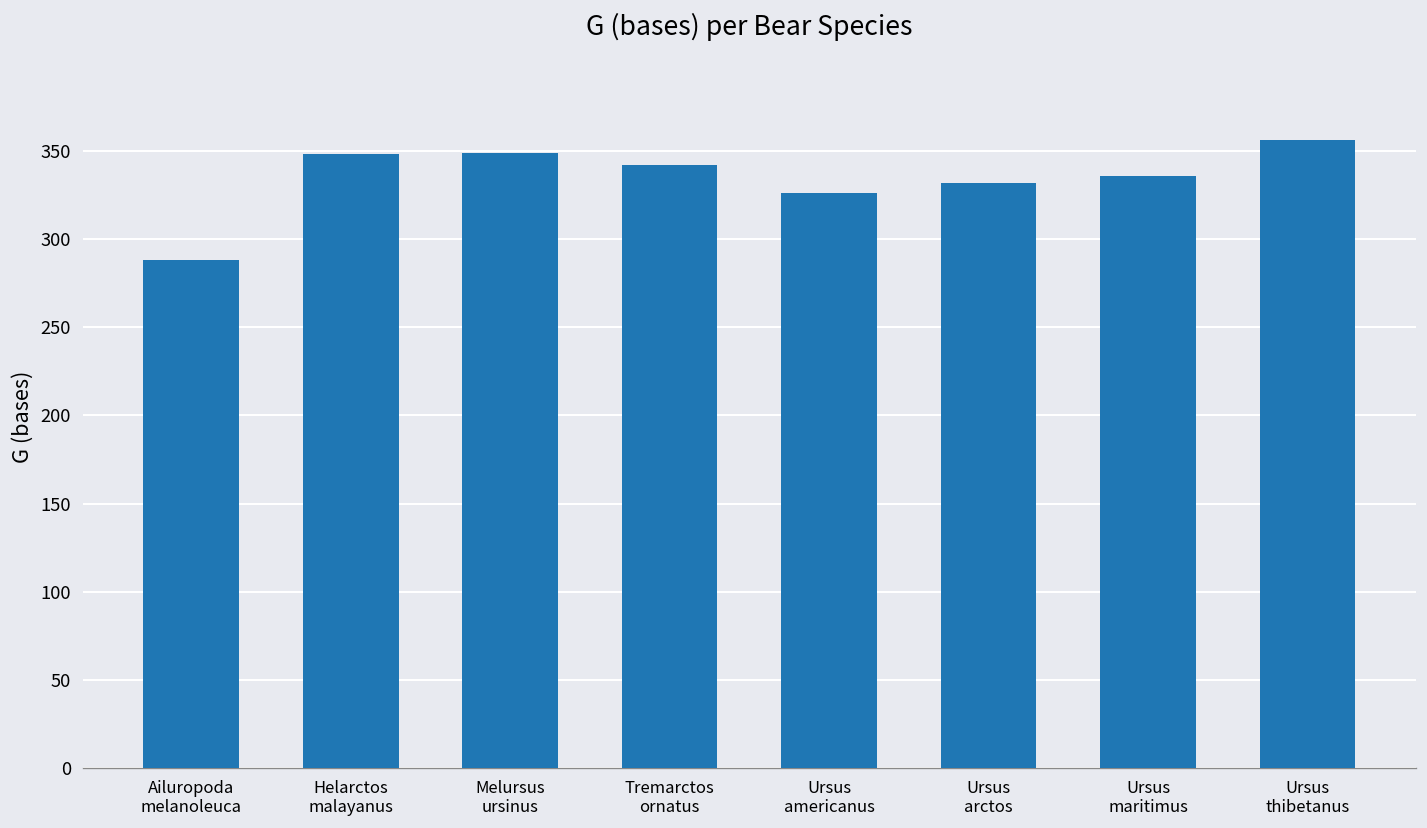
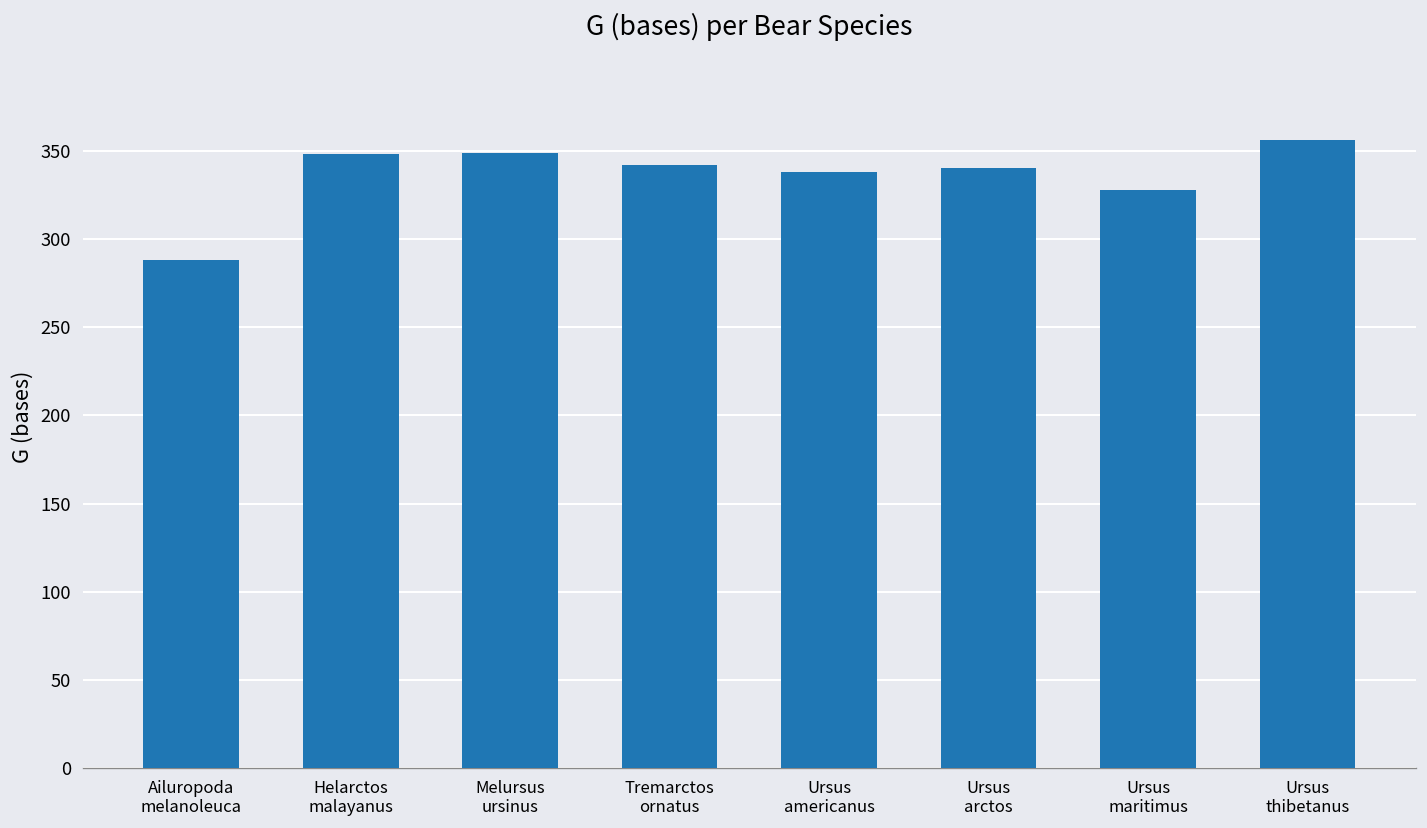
Ursus americanus: 326 -> 338
Ursus arctos: 332 -> 340
Ursus maritimus: 336 -> 328
